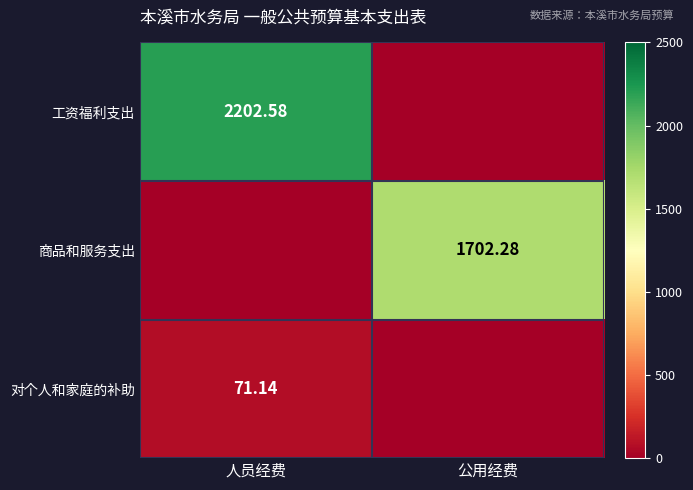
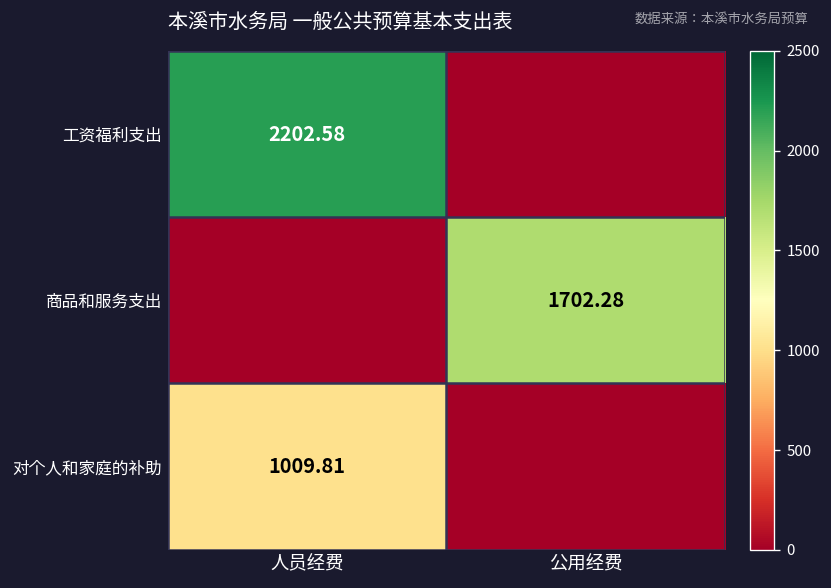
对个人和家庭的补助, 人员经费: 71.14 -> 1009.81
